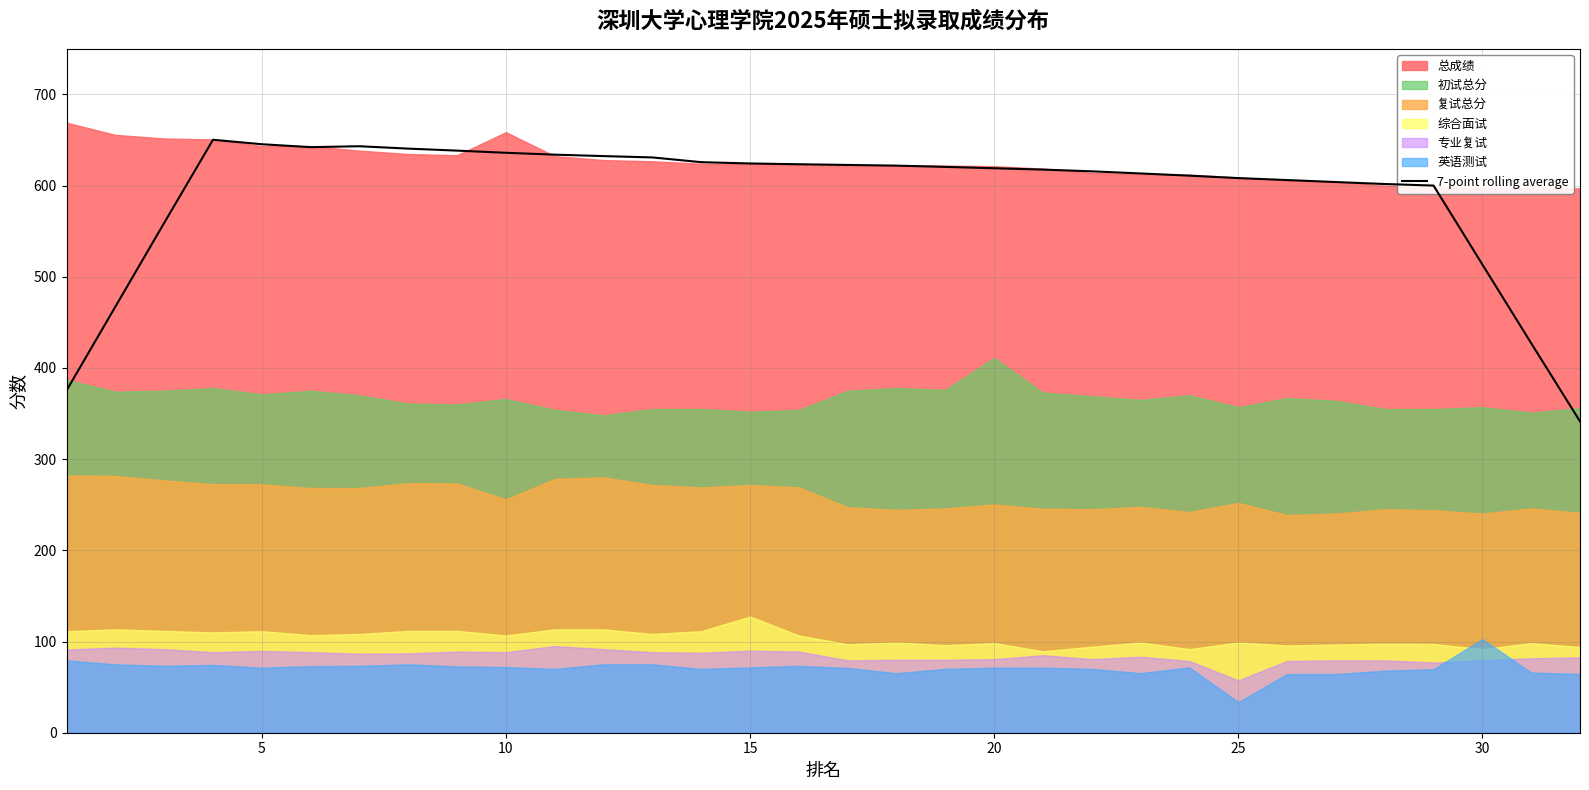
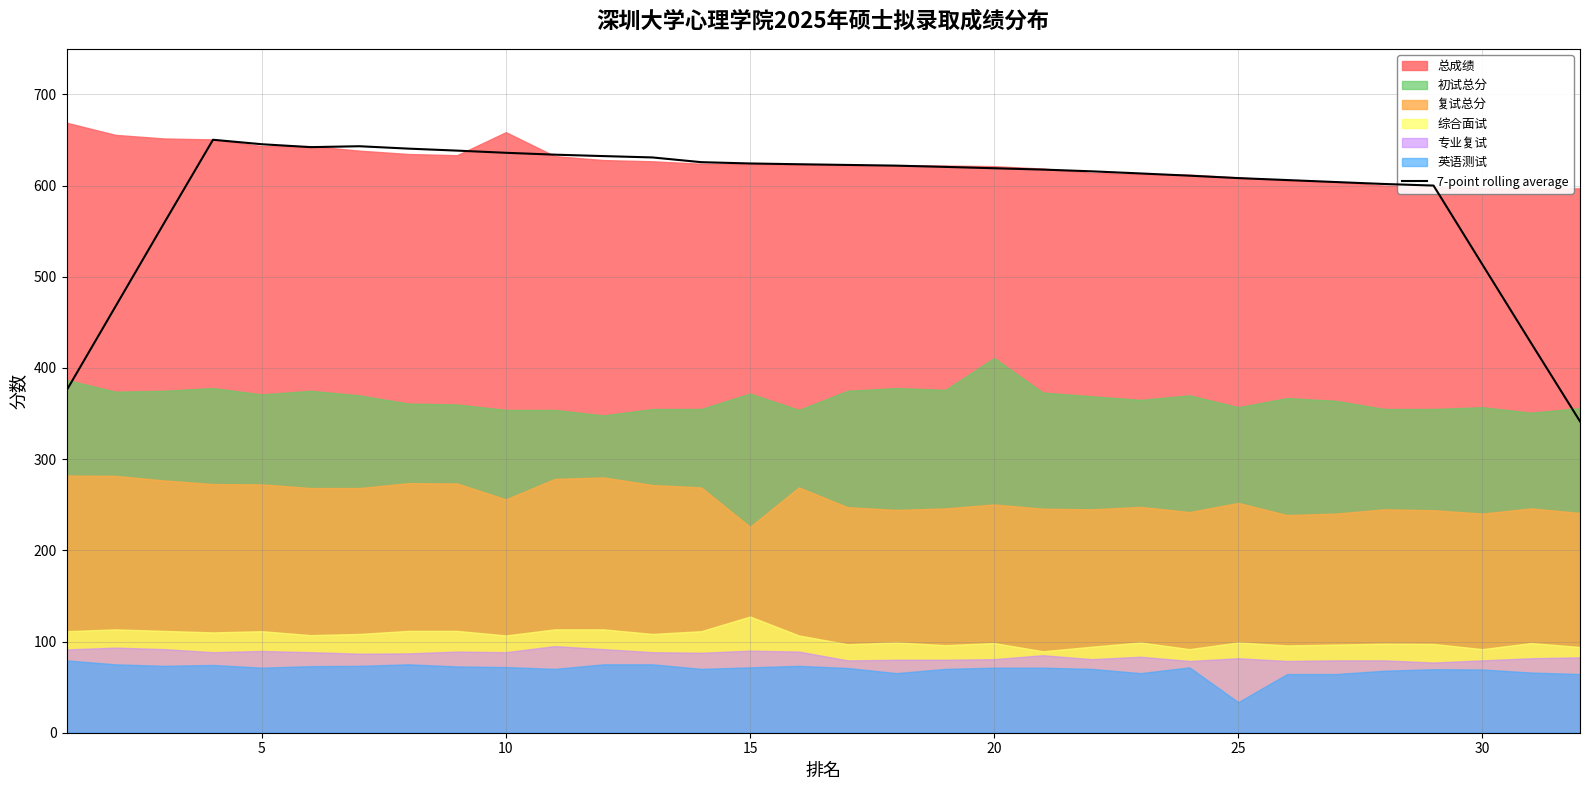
初试总分, 10: 370 -> 350
初试总分, 15: 350 -> 370
复试总分, 15: 270 -> 230
专业复试, 25: 60 -> 80
英语测试, 30: 100 -> 70
